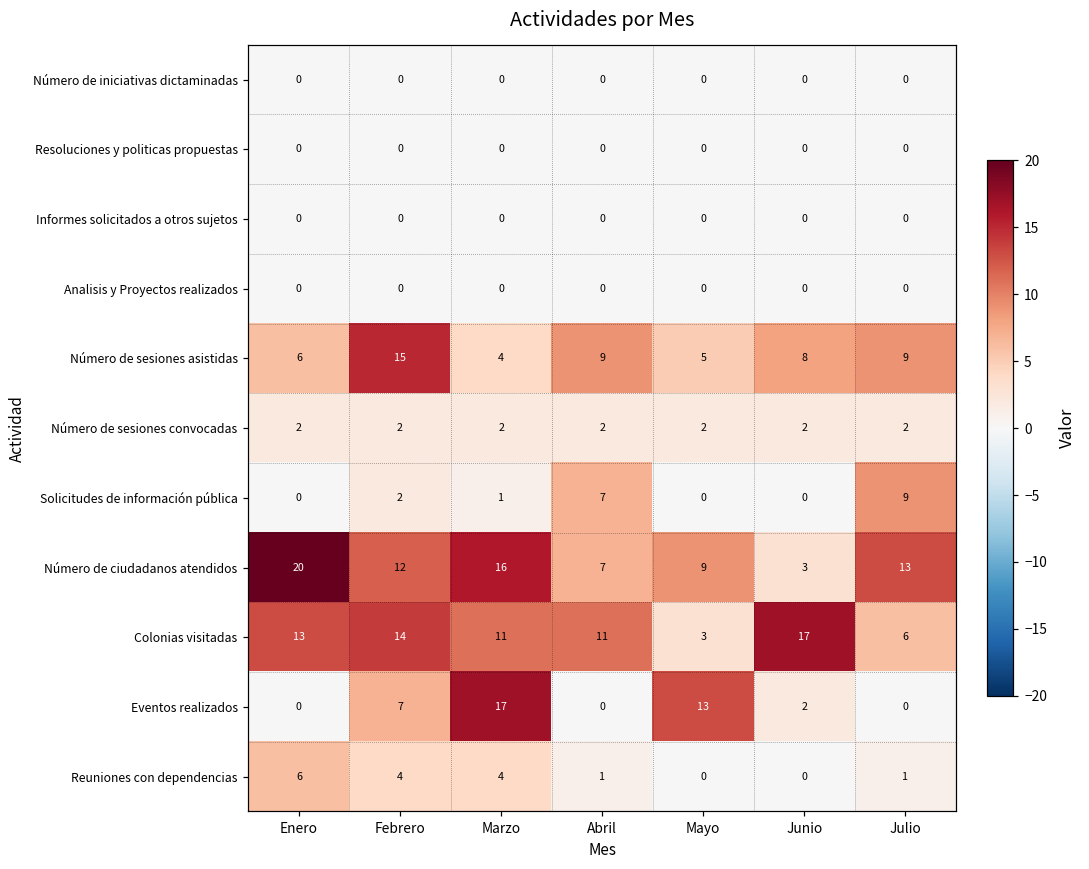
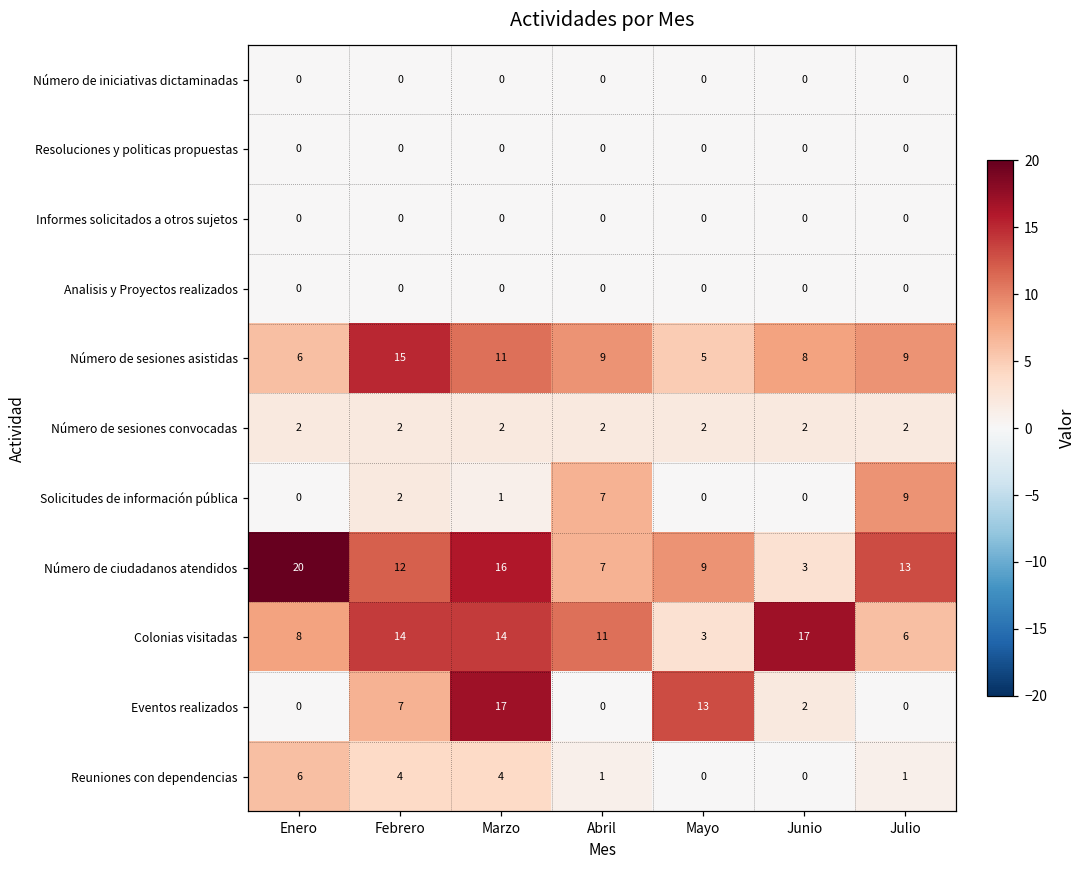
Número de sesiones asistidas, Marzo: 4 -> 11
Colonias visitadas, Enero: 13 -> 8
Colonias visitadas, Marzo: 11 -> 14
